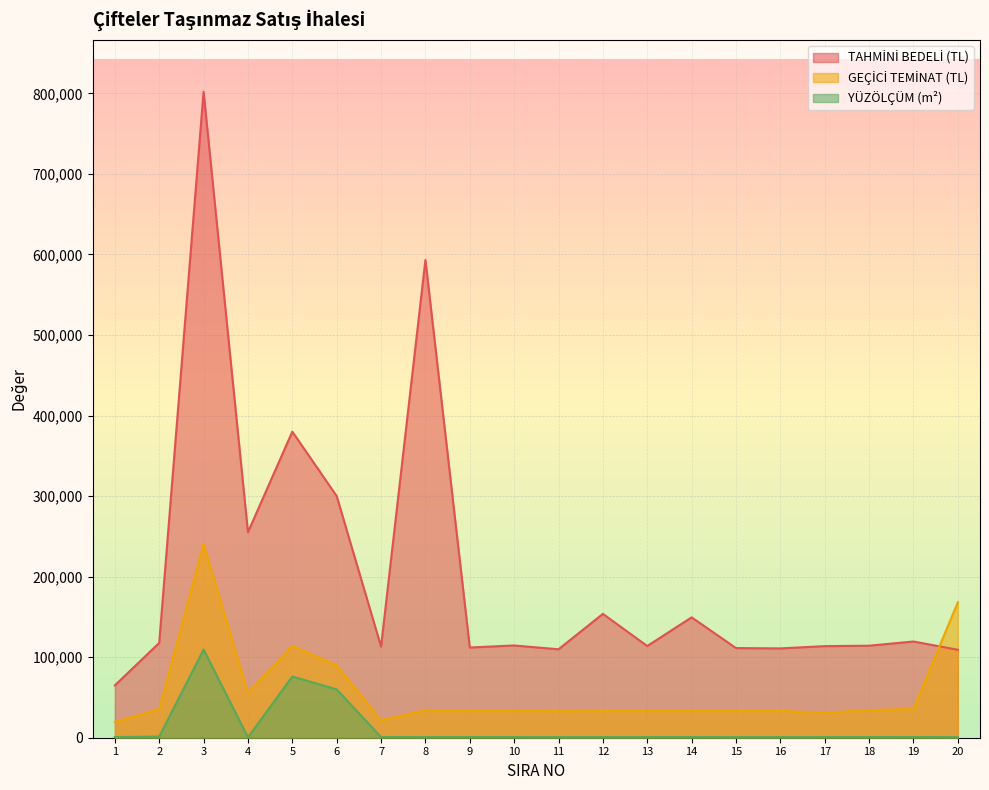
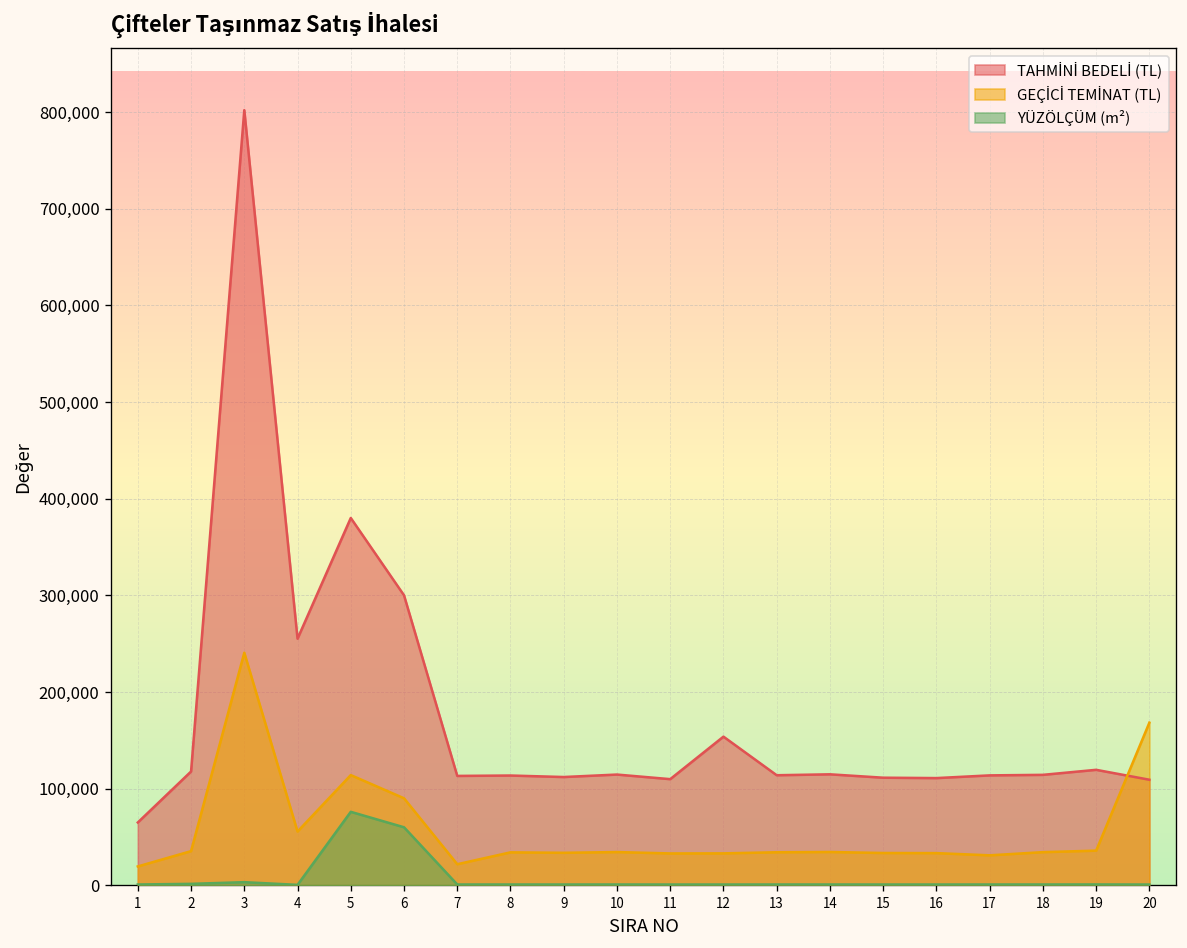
YÜZÖLÇÜM (m²), 3: 110,000 -> 0
TAHMİNİ BEDELİ (TL), 8: 590,000 -> 110,000
TAHMİNİ BEDELİ (TL), 14: 150,000 -> 110,000
